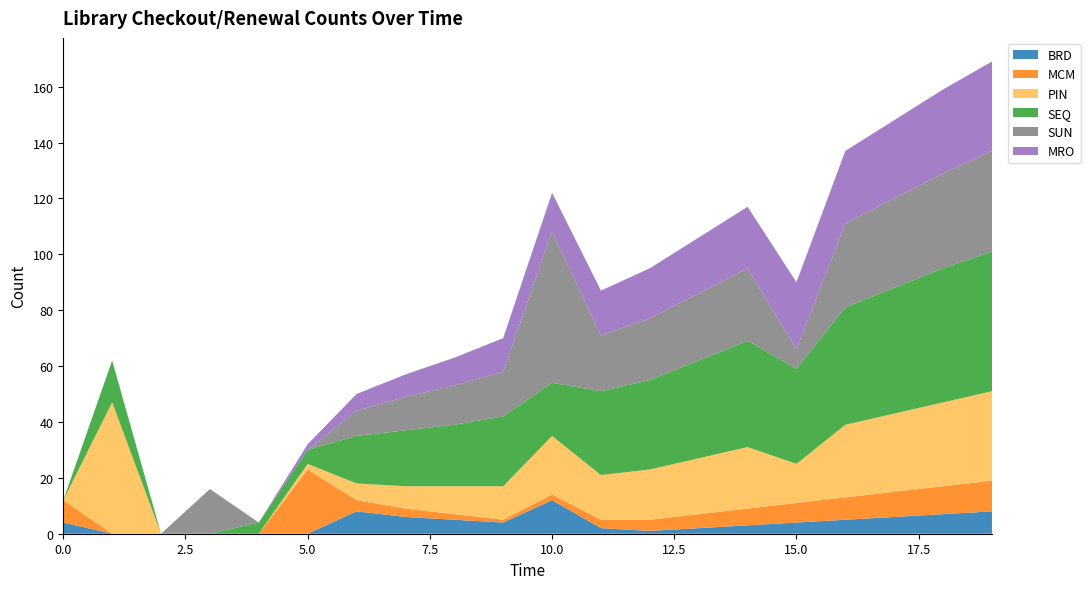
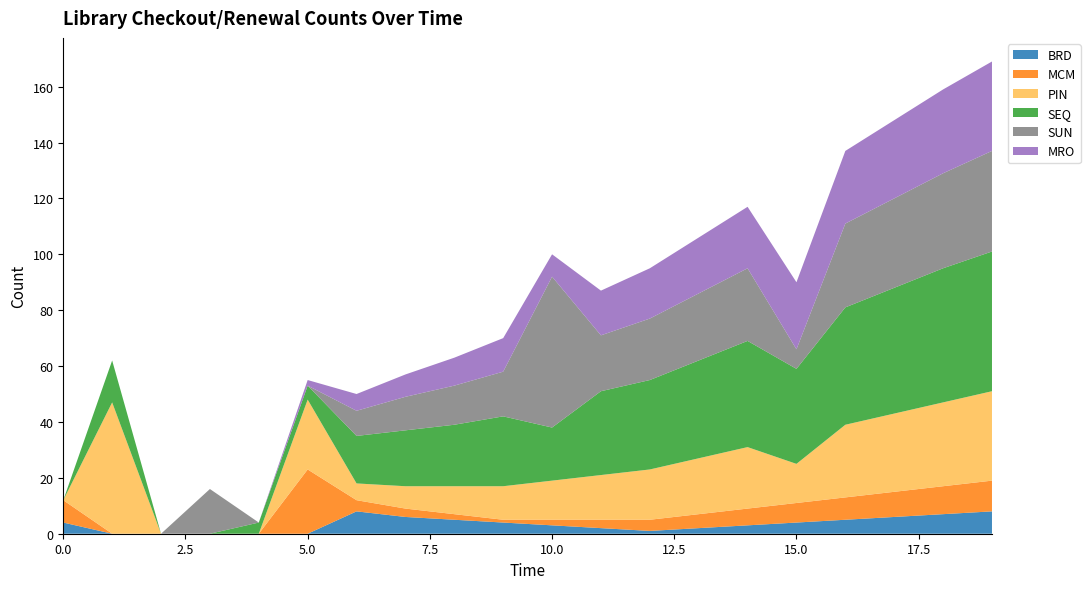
PIN, 5.0: 2 -> 25
BRD, 10.0: 12 -> 3
PIN, 10.0: 21 -> 14
MRO, 10.0: 14 -> 8
